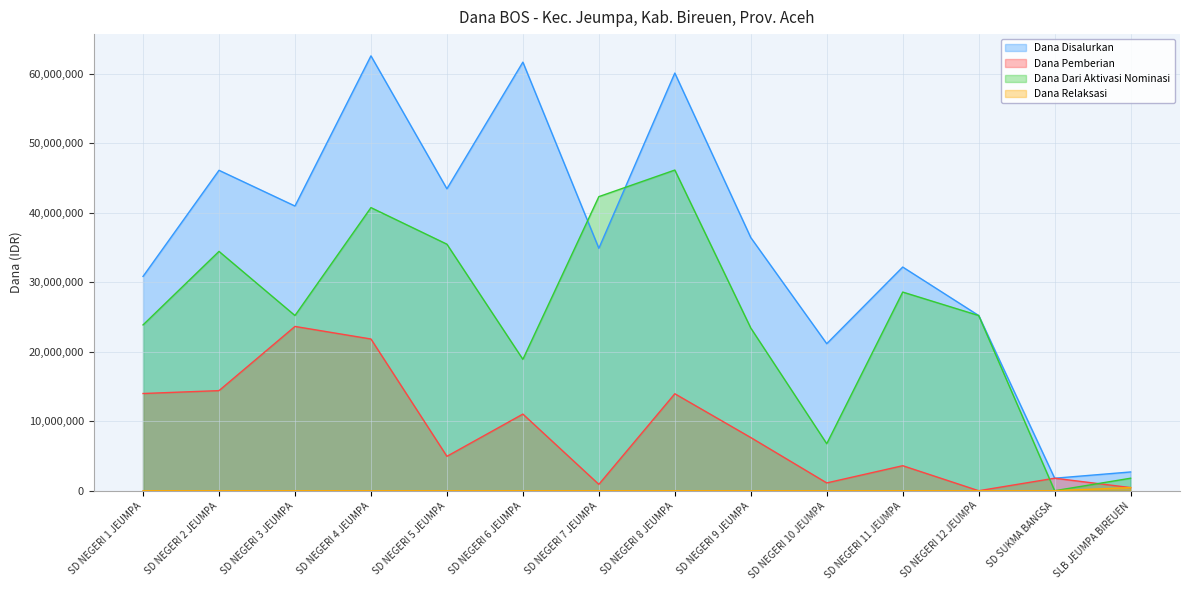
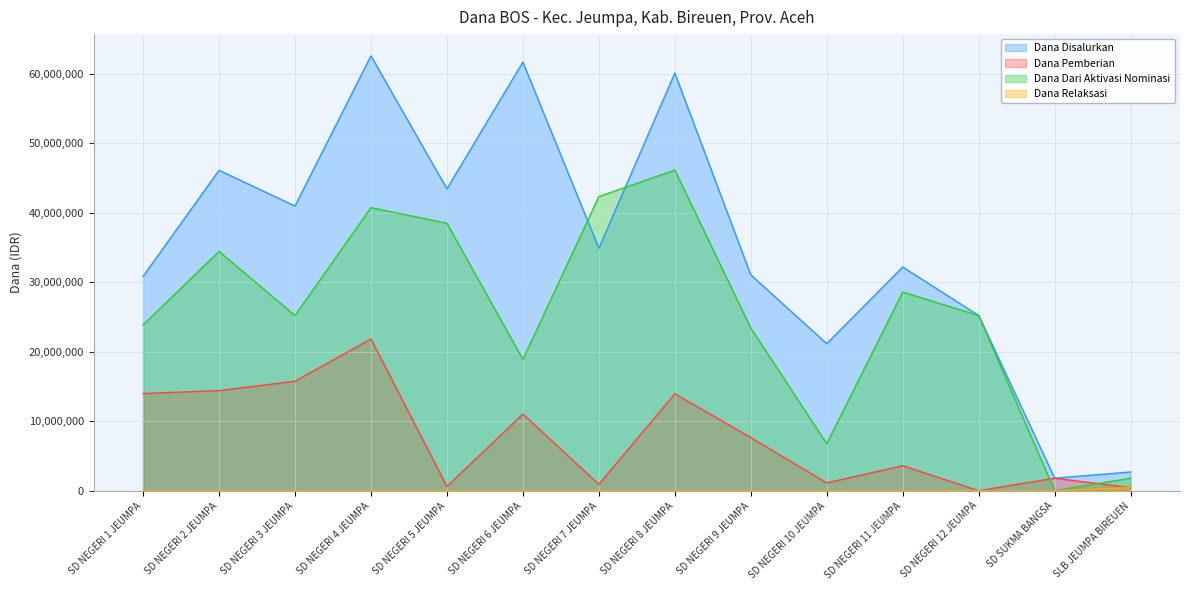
Dana Pemberian, SD NEGERI 3 JEUMPA: 24,000,000 -> 16,000,000
Dana Pemberian, SD NEGERI 5 JEUMPA: 5,000,000 -> 1,000,000
Dana Dari Aktivasi Nominasi, SD NEGERI 5 JEUMPA: 35,000,000 -> 38,000,000
Dana Disalurkan, SD NEGERI 9 JEUMPA: 36,000,000 -> 31,000,000
